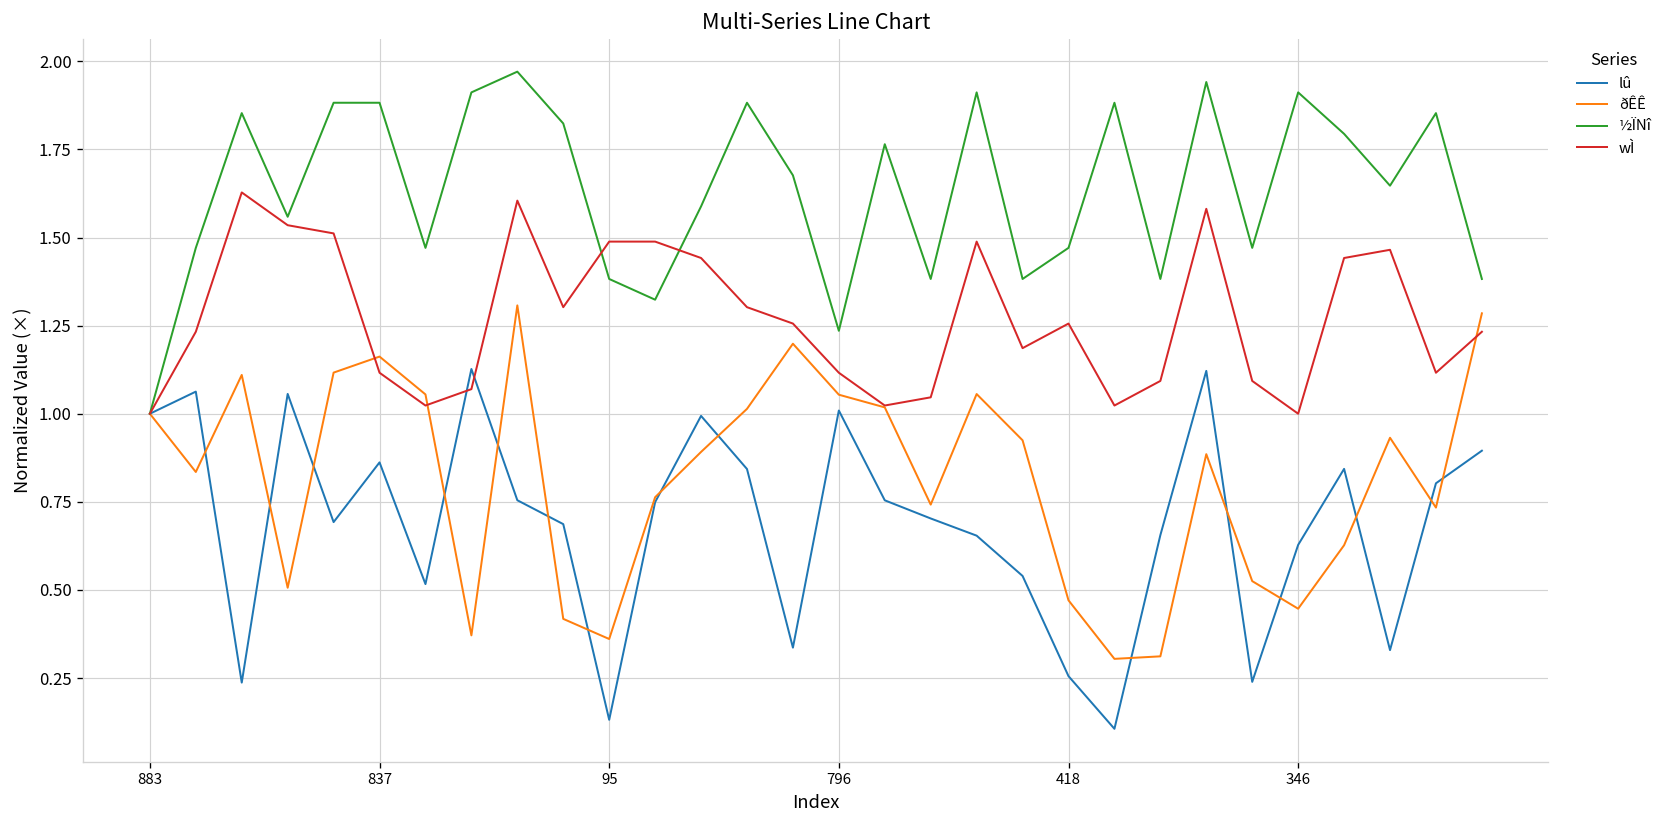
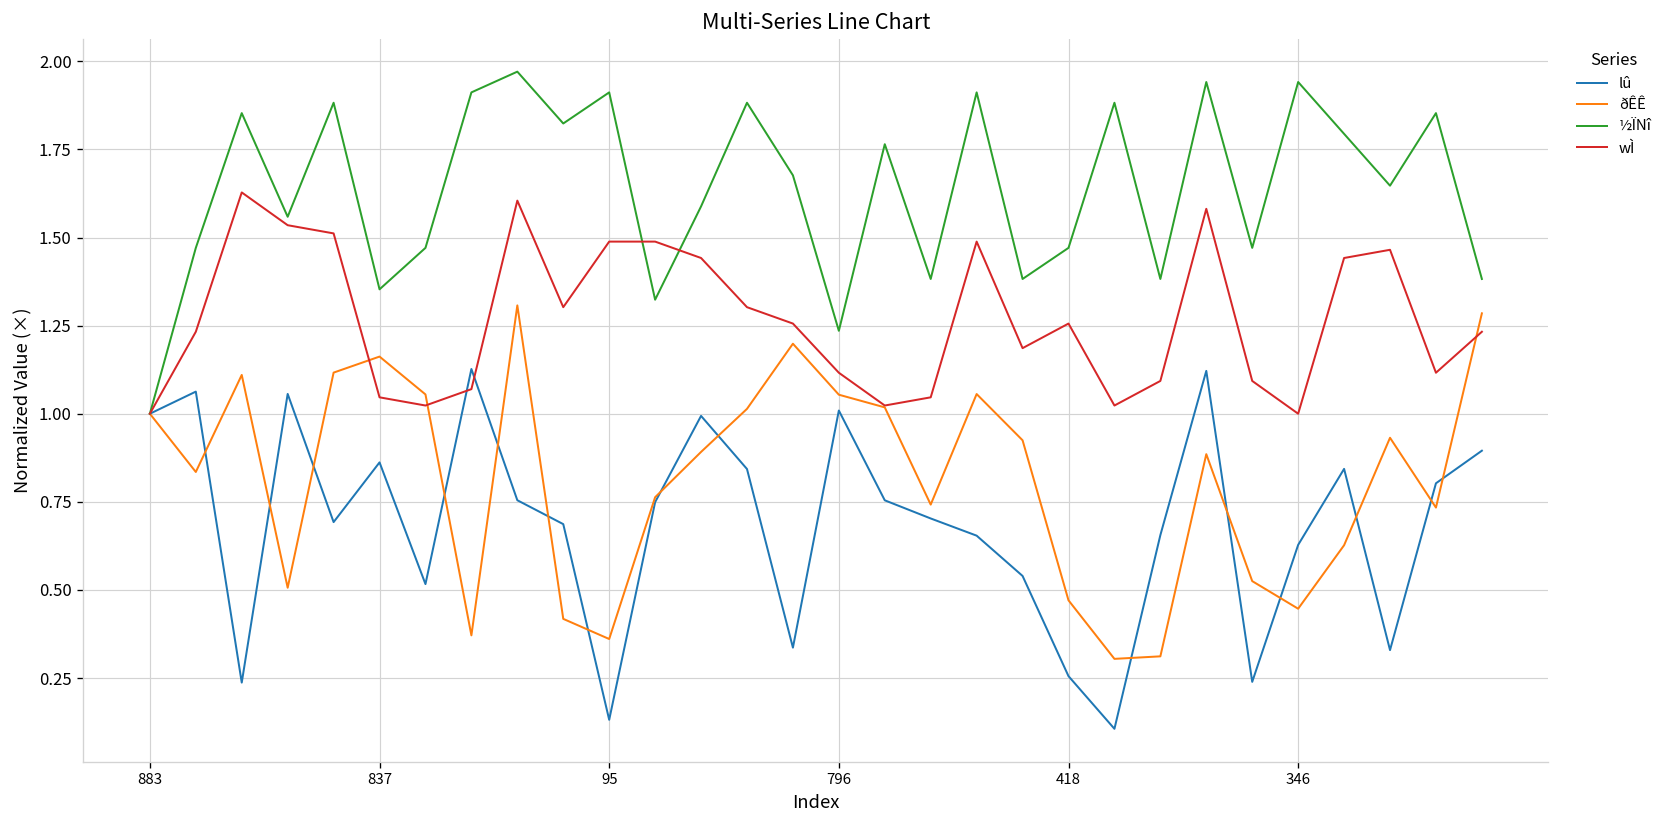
½ÏNî, 837: 1.88 -> 1.35
wÌ, 837: 1.12 -> 1.05
½ÏNî, 95: 1.38 -> 1.91
½ÏNî, 346: 1.91 -> 1.94
